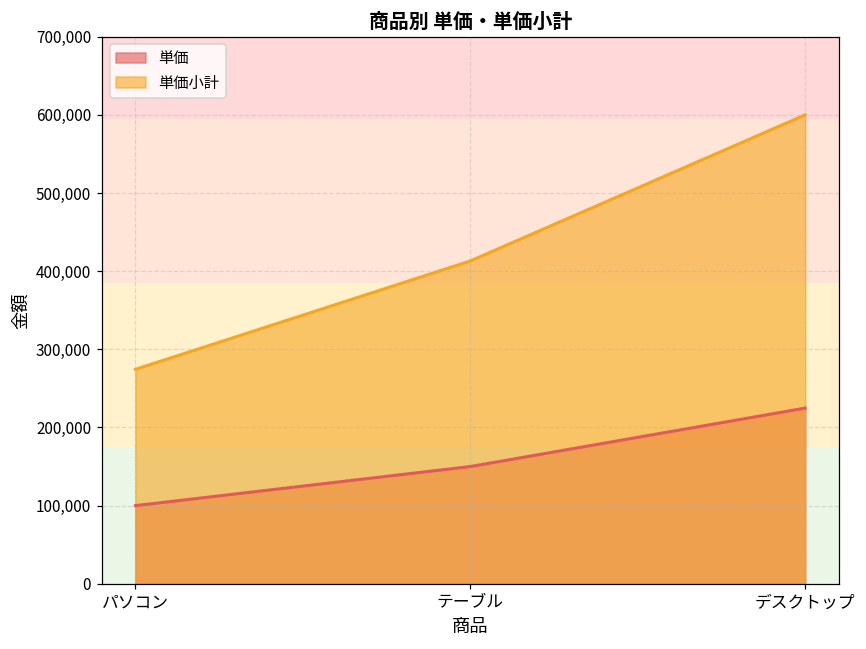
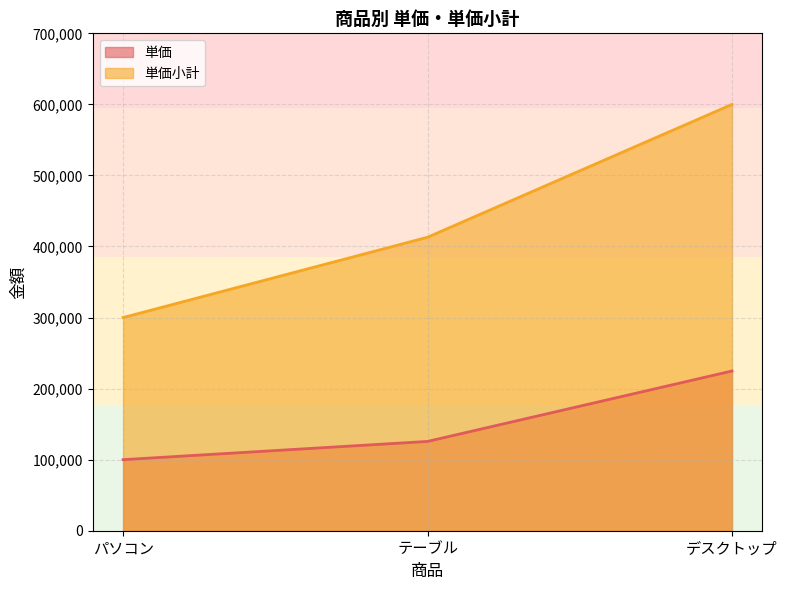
単価小計, パソコン: 270,000 -> 300,000
単価, テーブル: 150,000 -> 130,000
